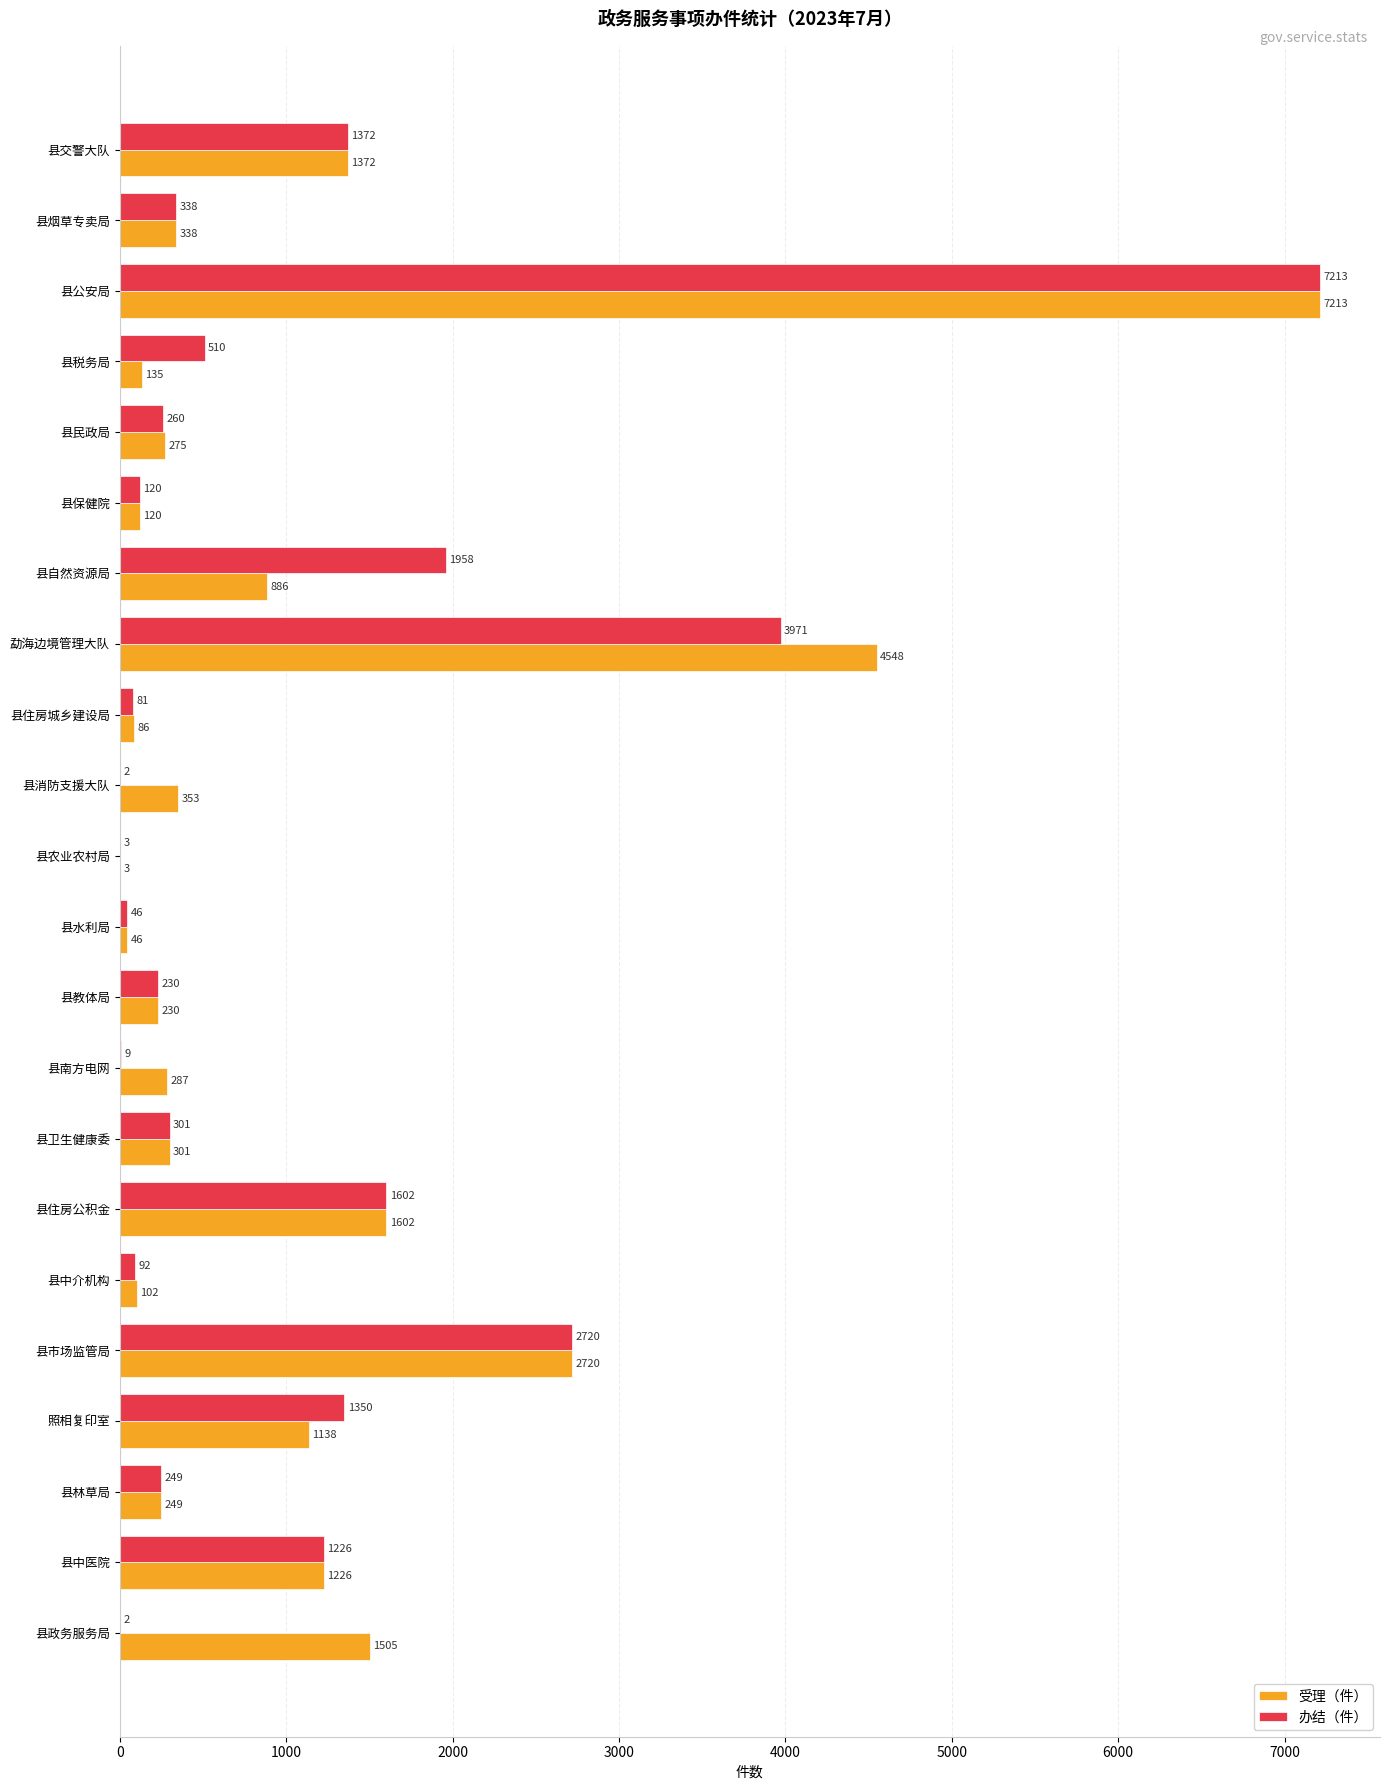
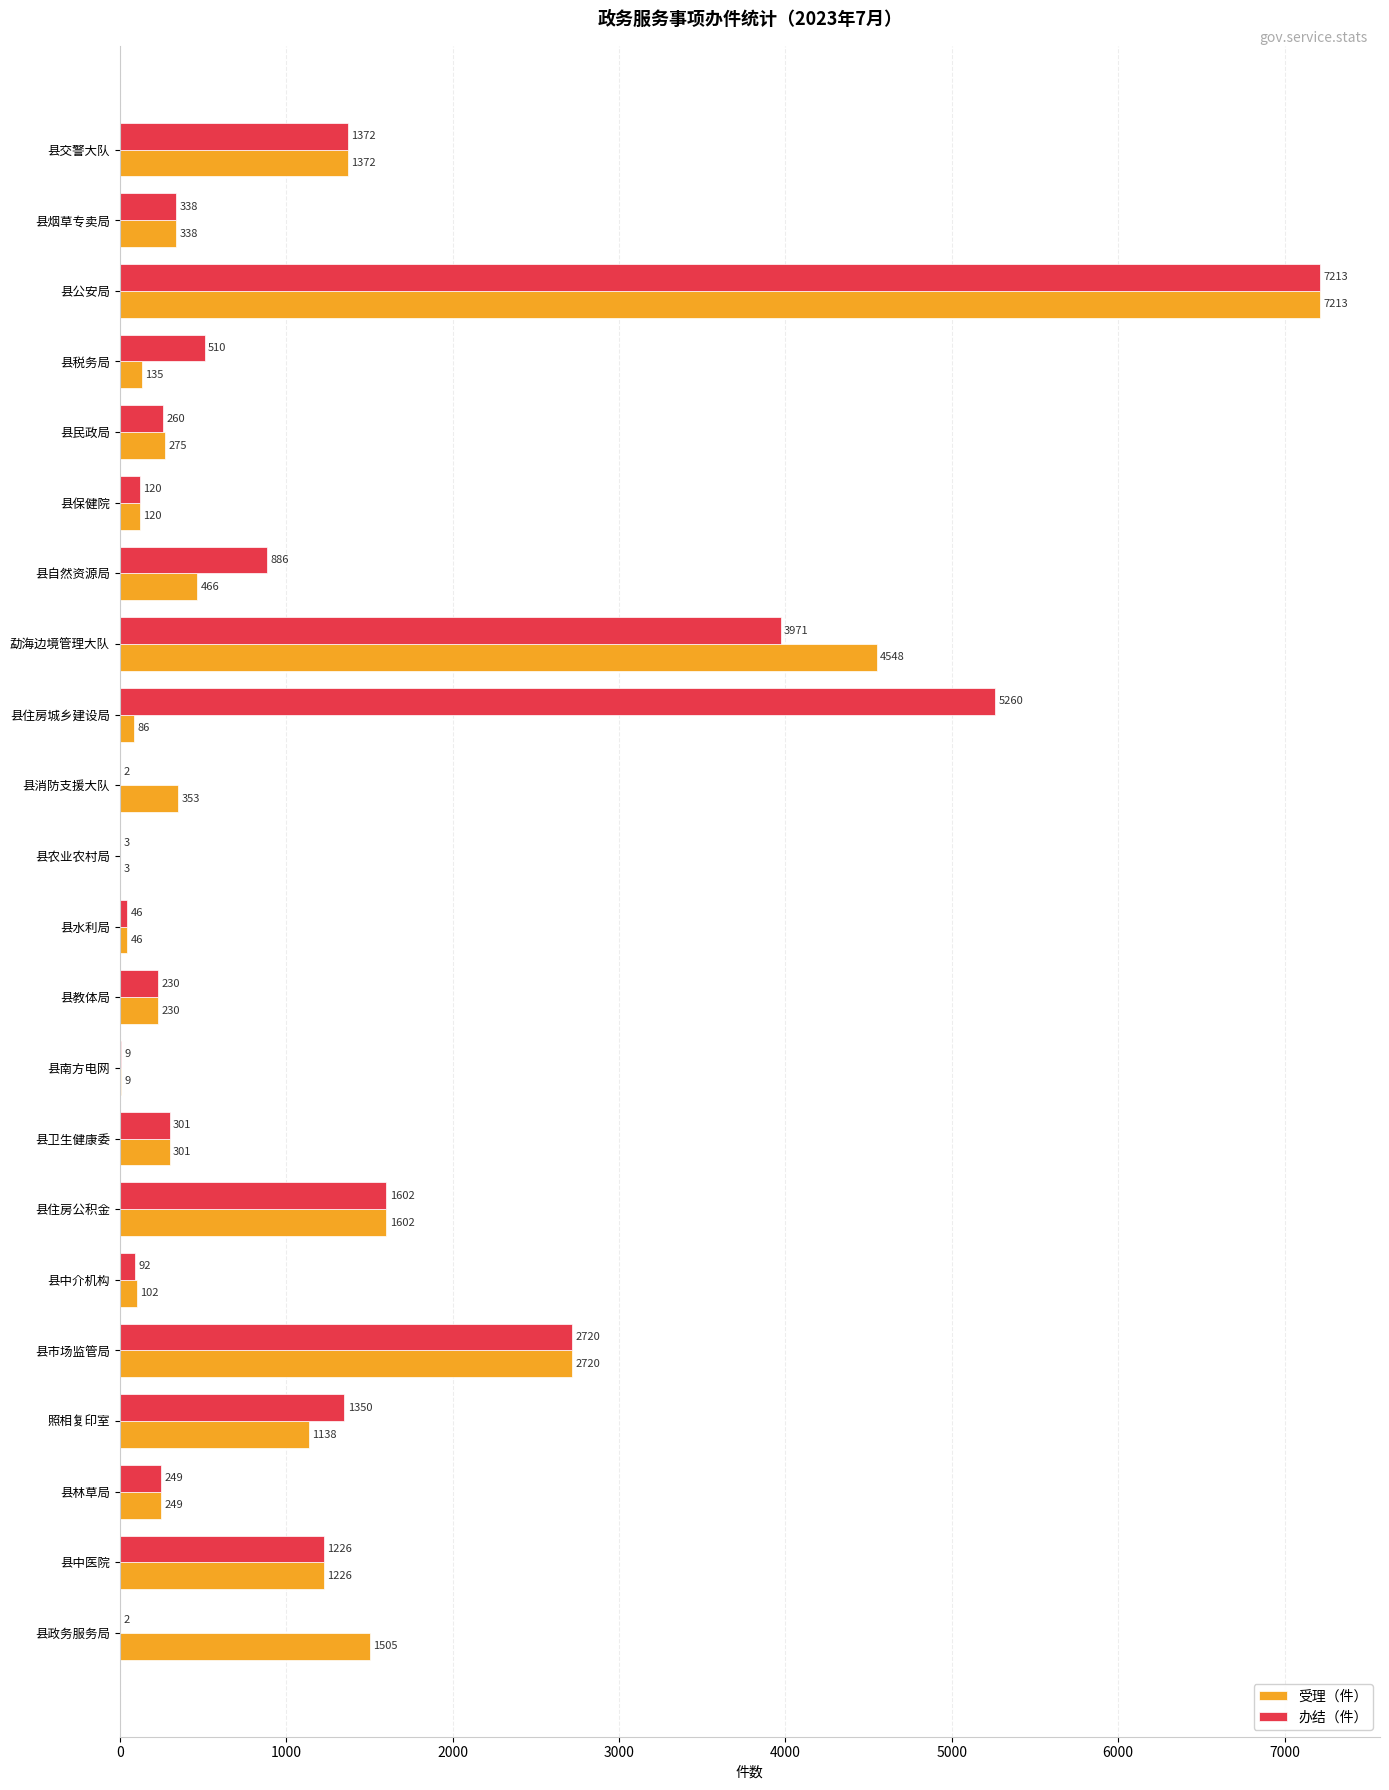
办结（件）, 县自然资源局: 1958 -> 886
受理（件）, 县自然资源局: 886 -> 466
办结（件）, 县住房城乡建设局: 81 -> 5260
受理（件）, 县南方电网: 287 -> 9
